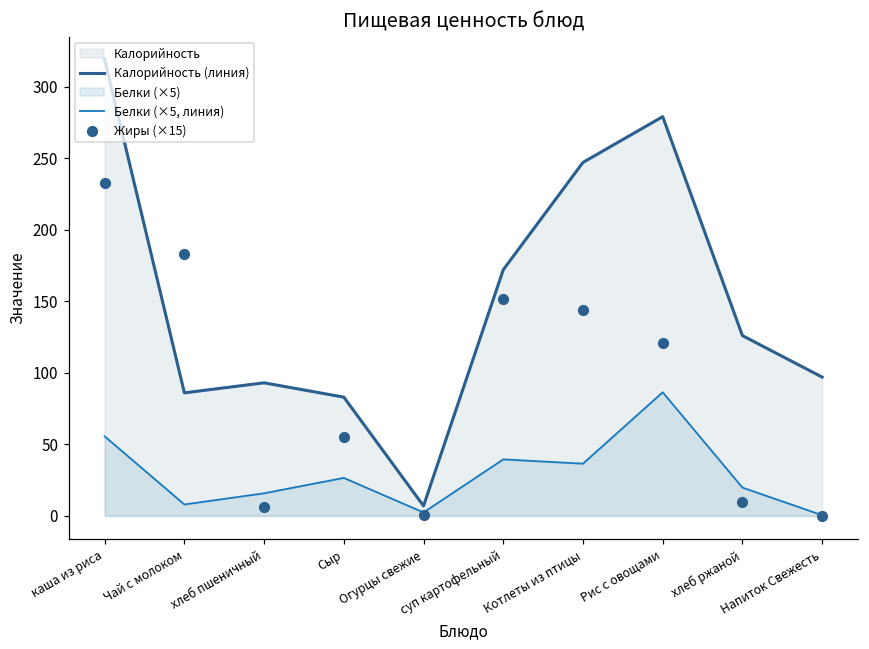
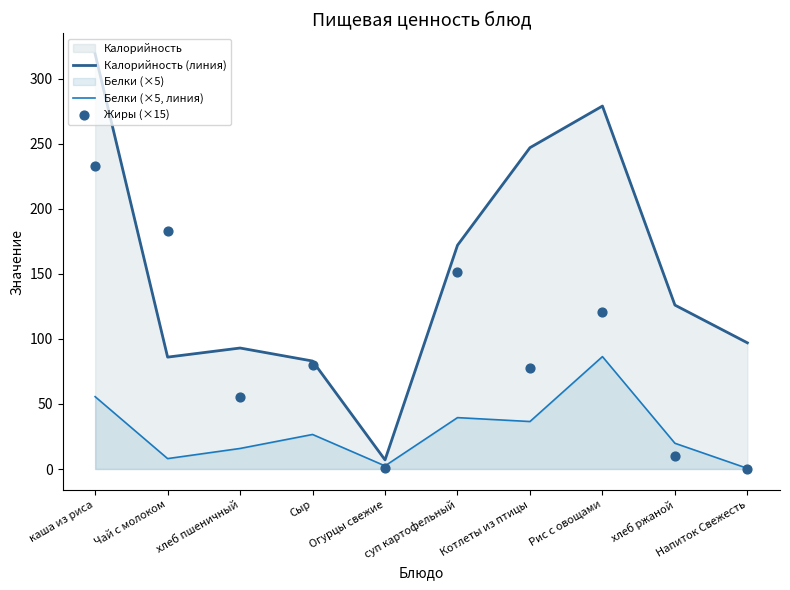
Жиры (×15), хлеб пшеничный: 6 -> 56
Жиры (×15), Сыр: 55 -> 80
Жиры (×15), Котлеты из птицы: 144 -> 78
